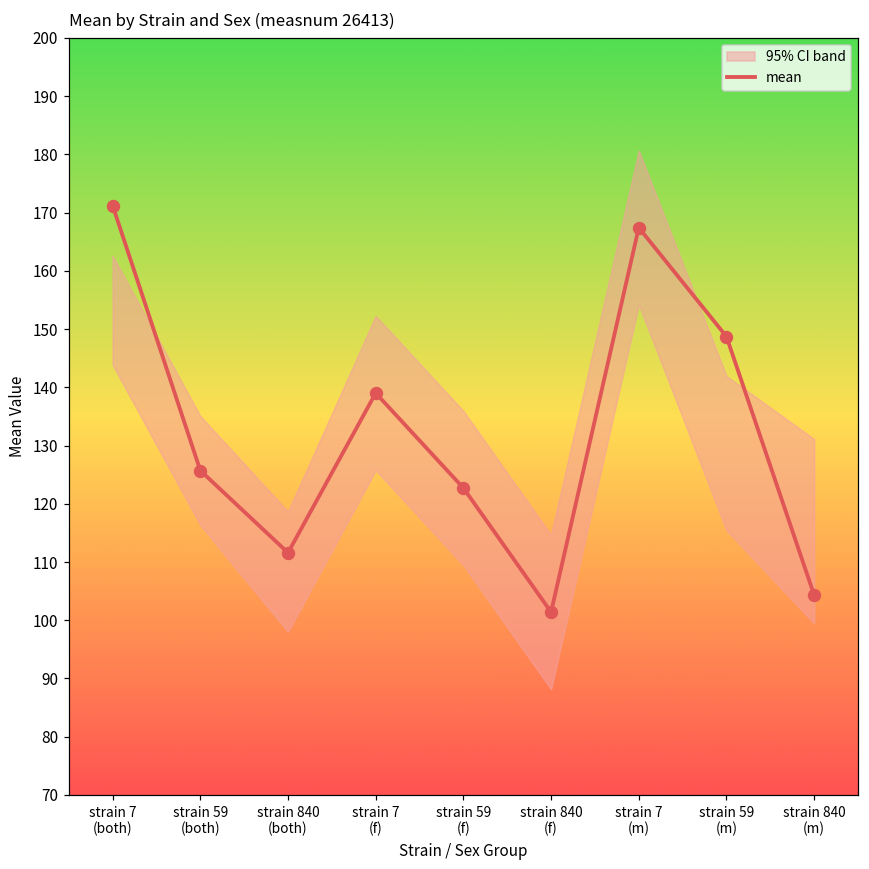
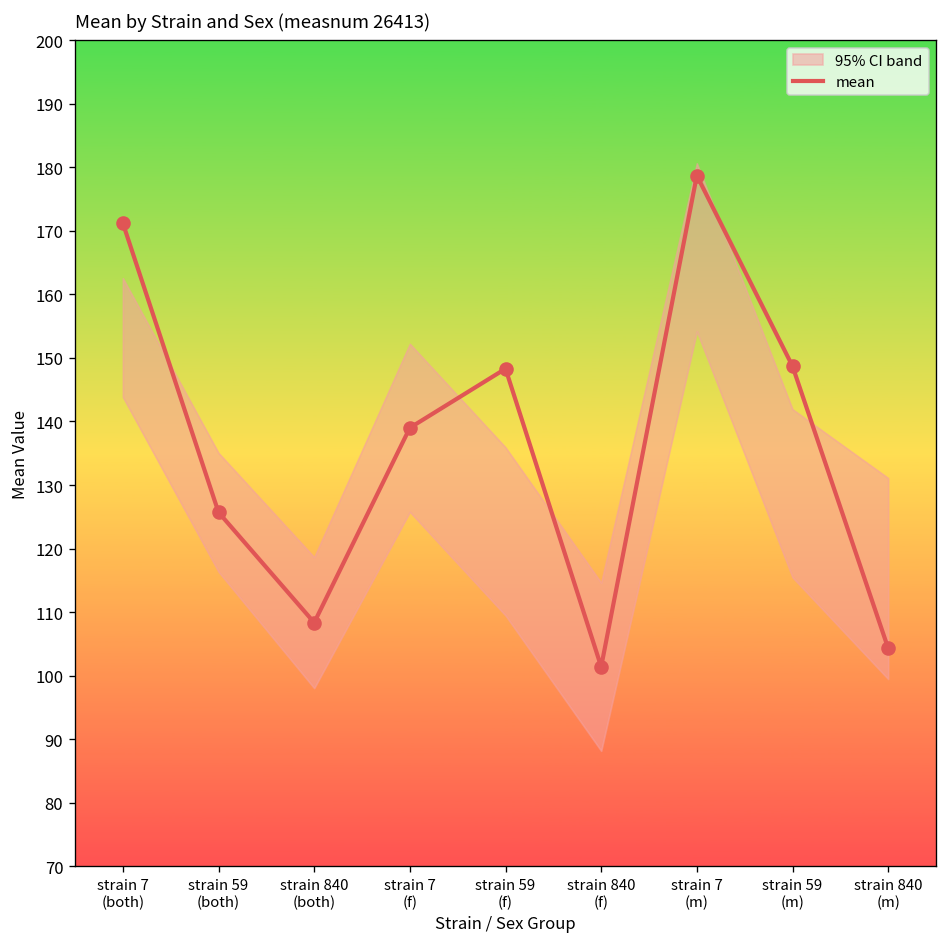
mean, strain 840 (both): 112 -> 108
mean, strain 59 (f): 123 -> 148
mean, strain 7 (m): 167 -> 179
